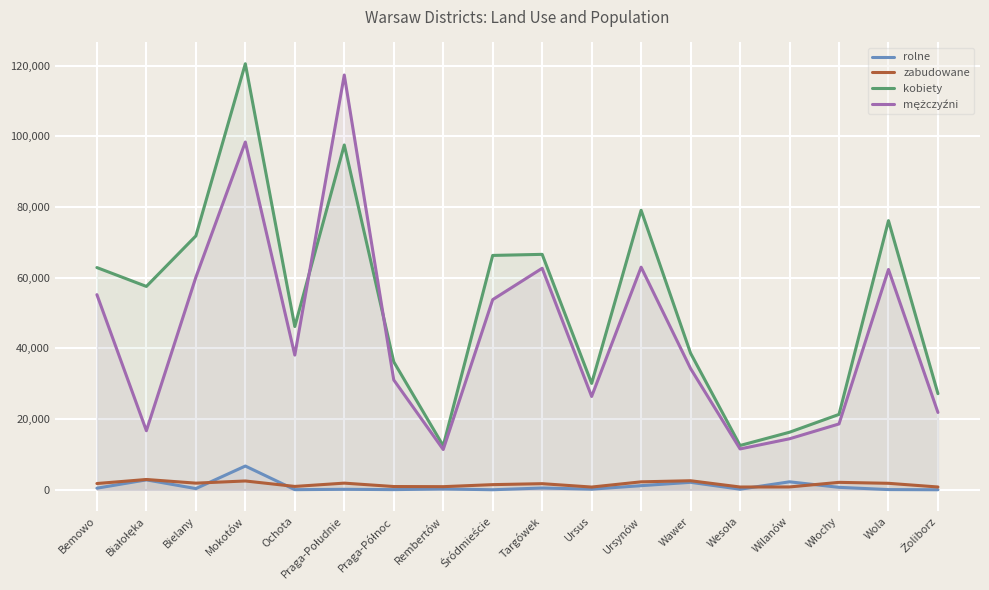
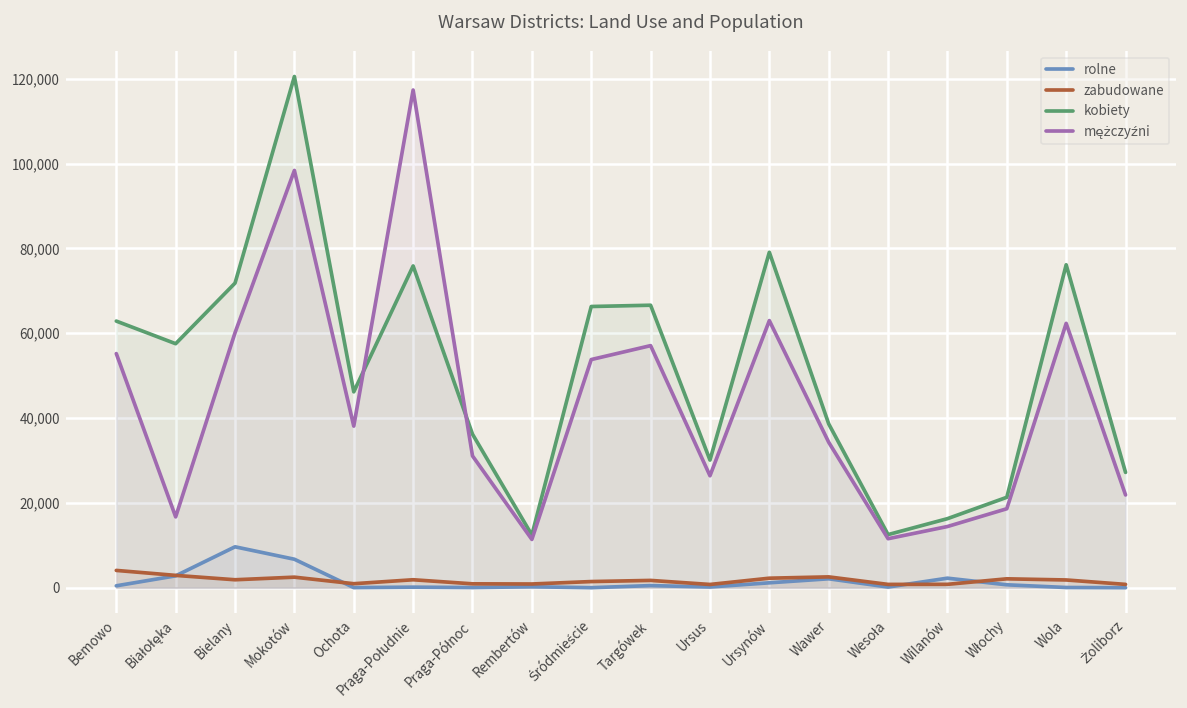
zabudowane, Bemowo: 2,000 -> 4,000
rolne, Bielany: 0 -> 10,000
kobiety, Praga-Południe: 98,000 -> 76,000
mężczyźni, Targówek: 63,000 -> 57,000
